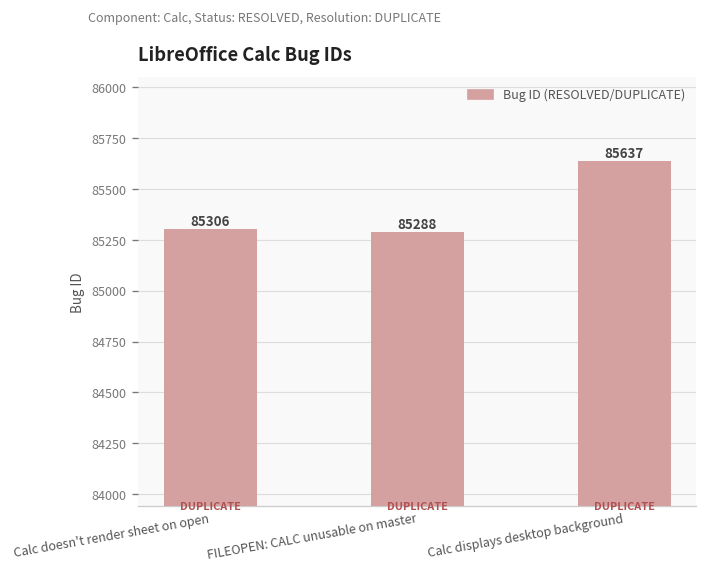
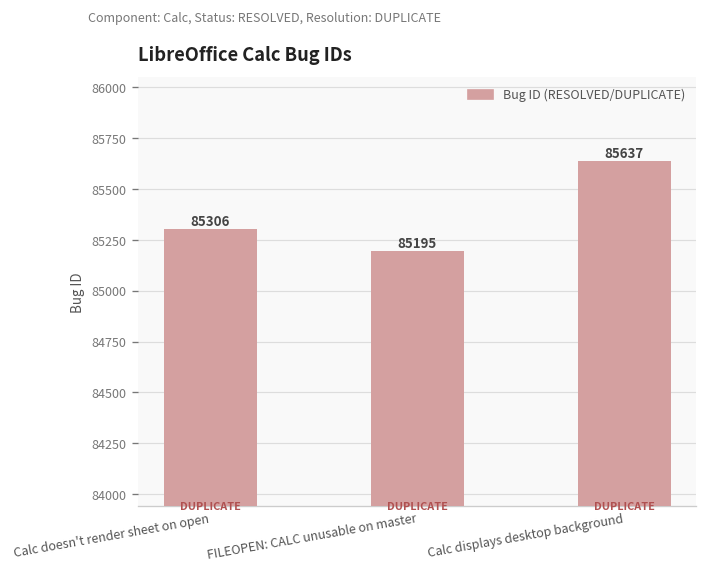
FILEOPEN: CALC unusable on master: 85288 -> 85195
